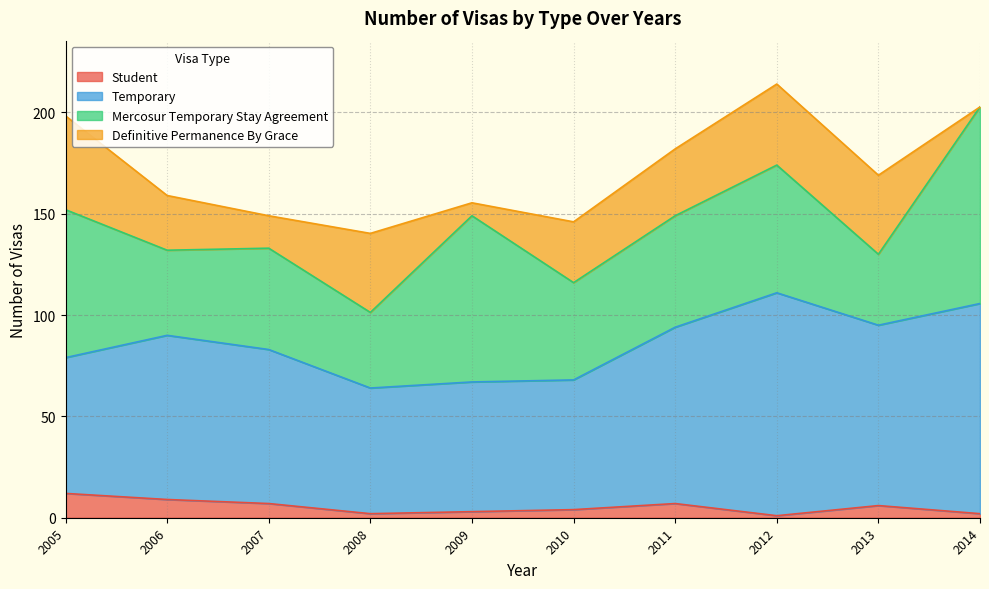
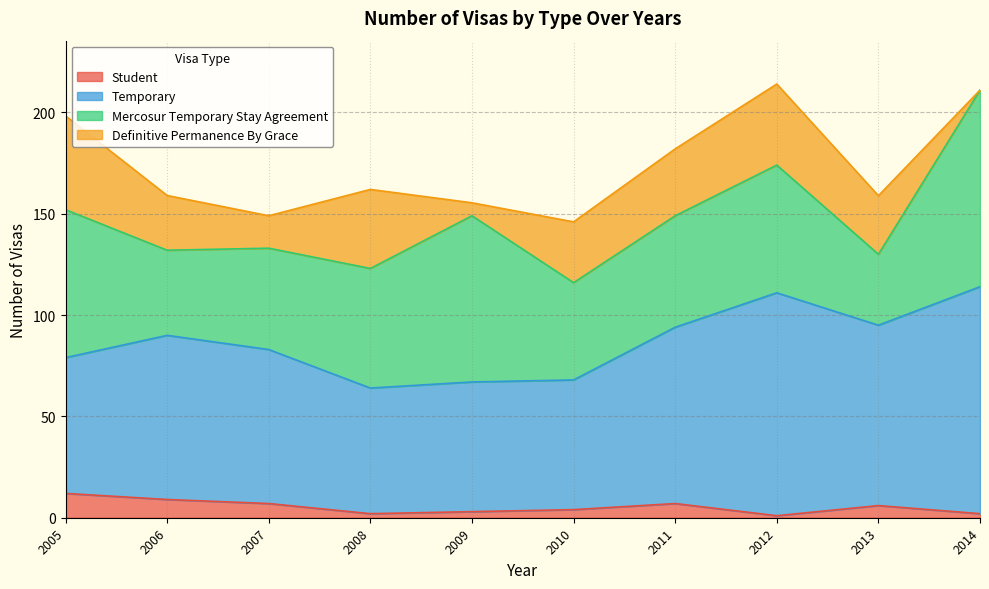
Mercosur Temporary Stay Agreement, 2008: 37 -> 59
Definitive Permanence By Grace, 2013: 39 -> 29
Temporary, 2014: 104 -> 112
